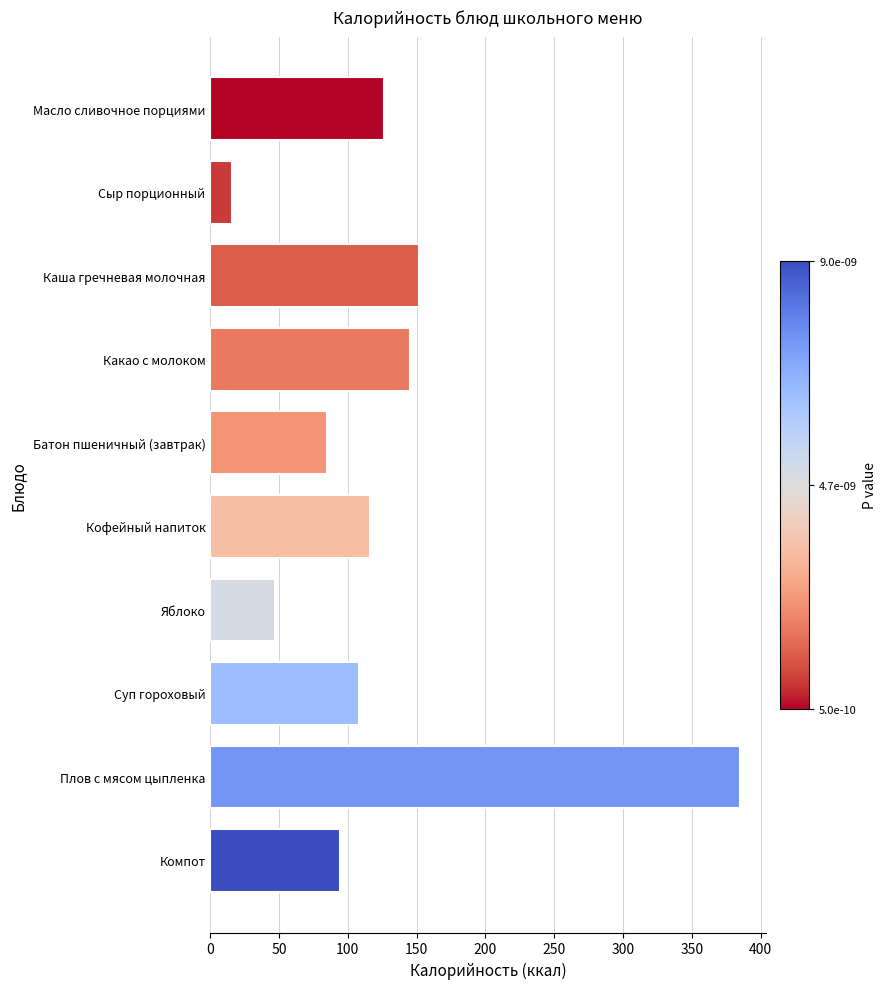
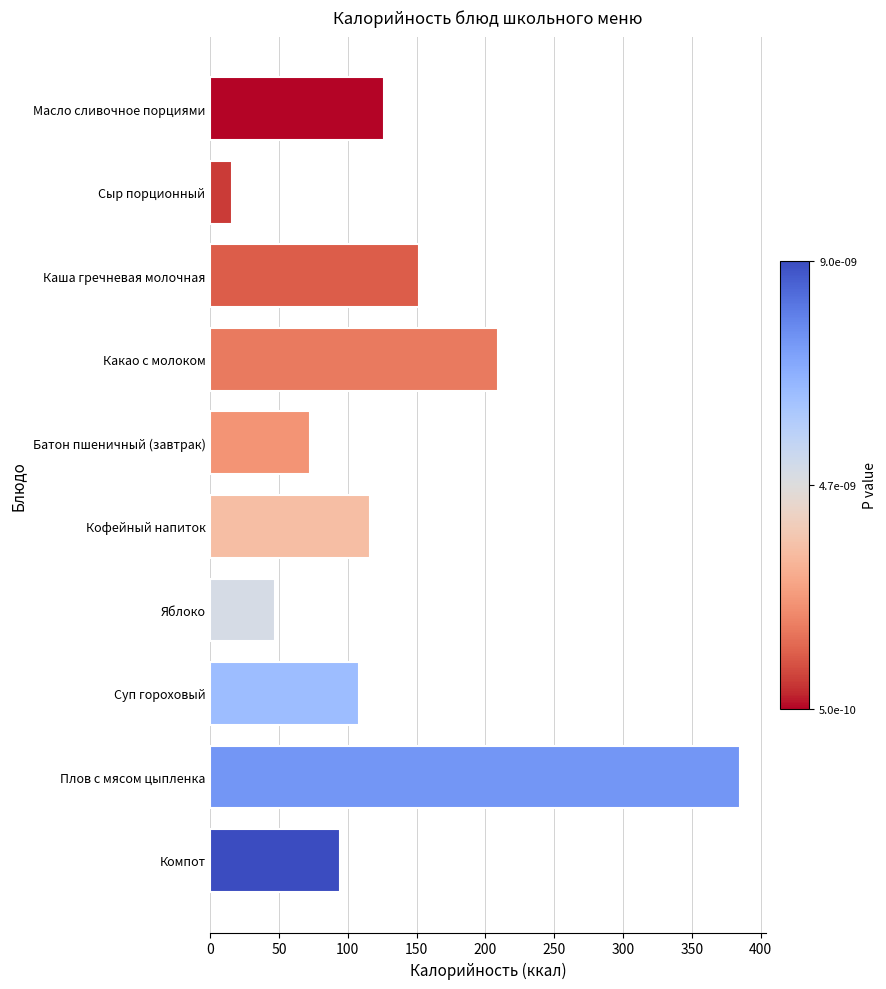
Какао с молоком: 145 -> 209
Батон пшеничный (завтрак): 85 -> 73
